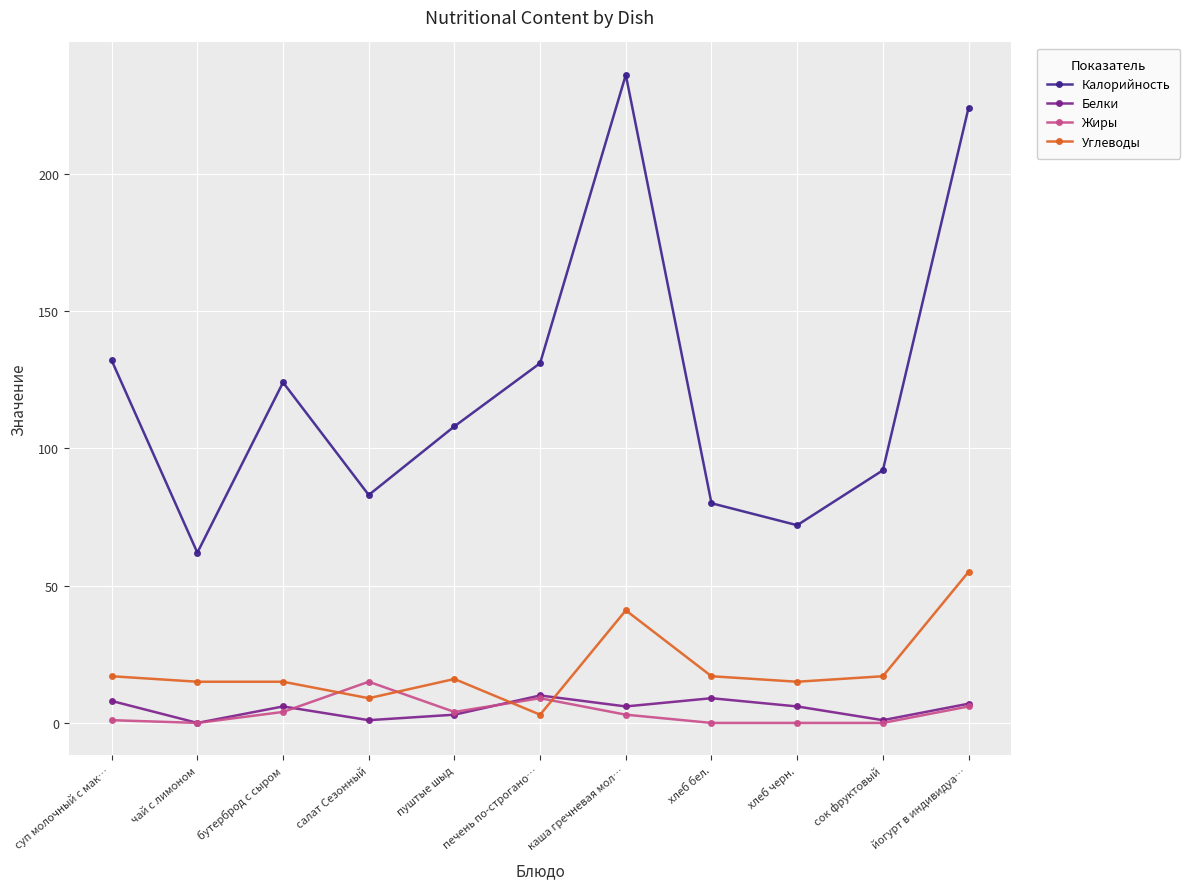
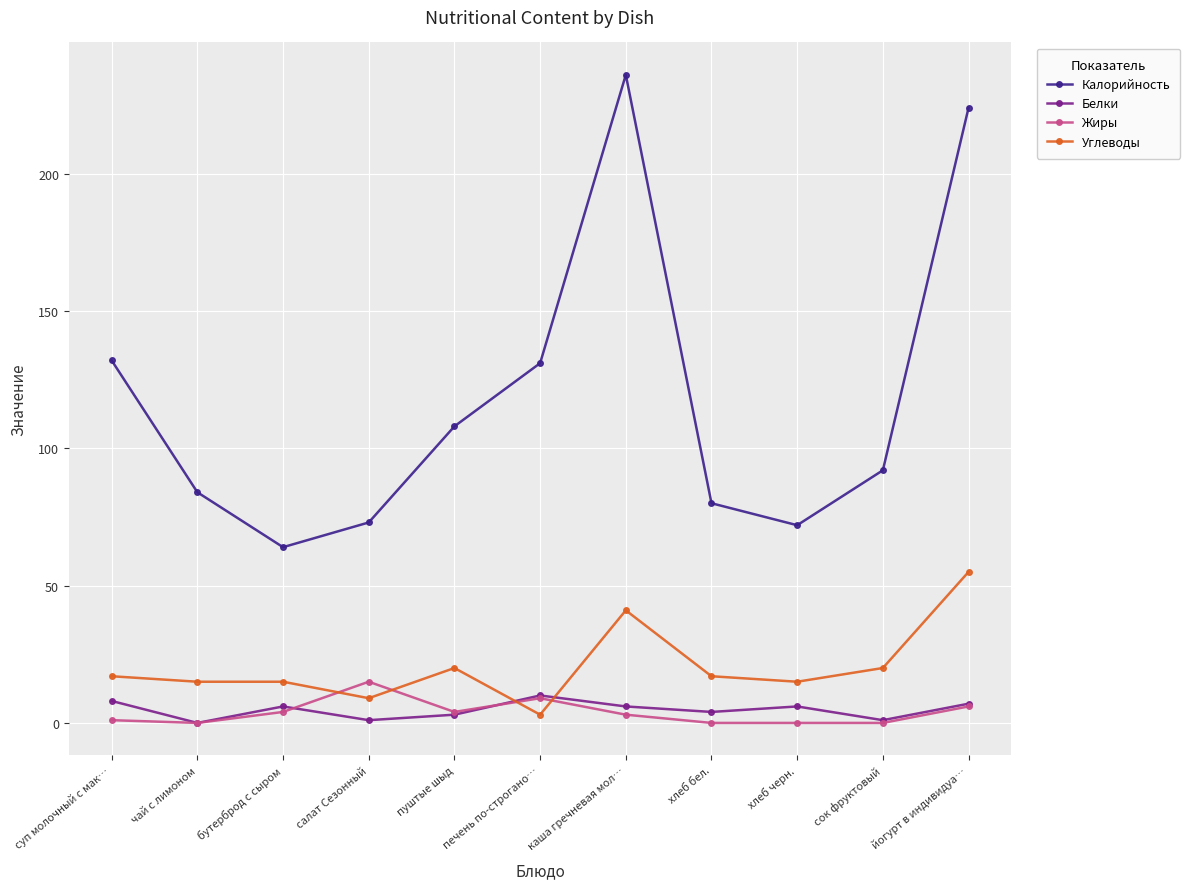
Калорийность, чай с лимоном: 62 -> 84
Калорийность, бутерброд с сыром: 124 -> 64
Калорийность, салат Сезонный: 83 -> 73
Углеводы, пуштые шыд: 16 -> 20
Белки, хлеб бел.: 9 -> 4
Углеводы, сок фруктовый: 17 -> 20
